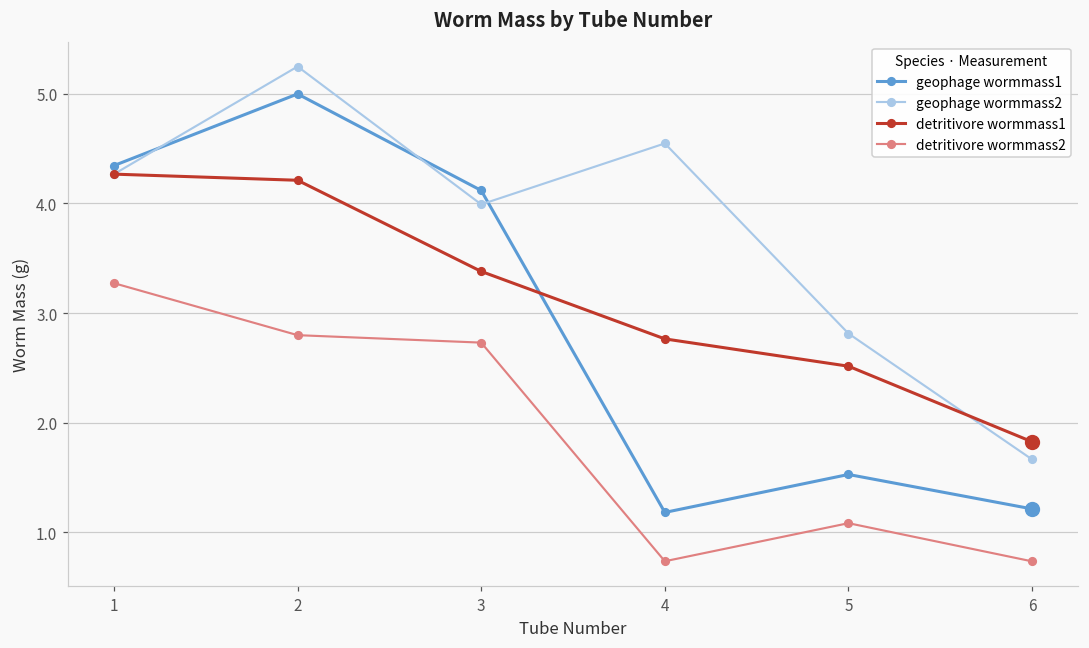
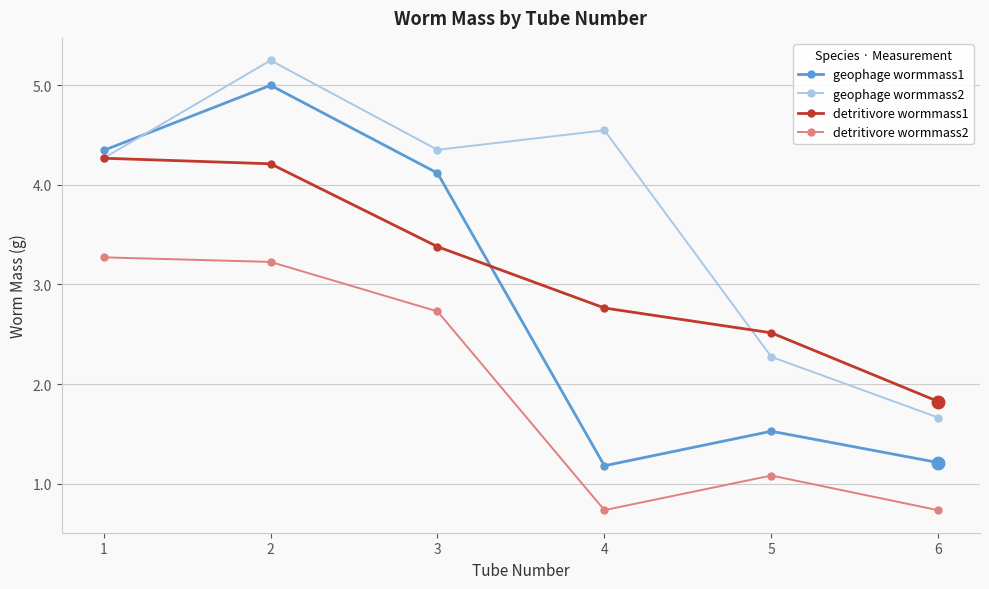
detritivore wormmass2, 2: 2.8 -> 3.2
geophage wormmass2, 3: 4.0 -> 4.4
geophage wormmass2, 5: 2.8 -> 2.3
